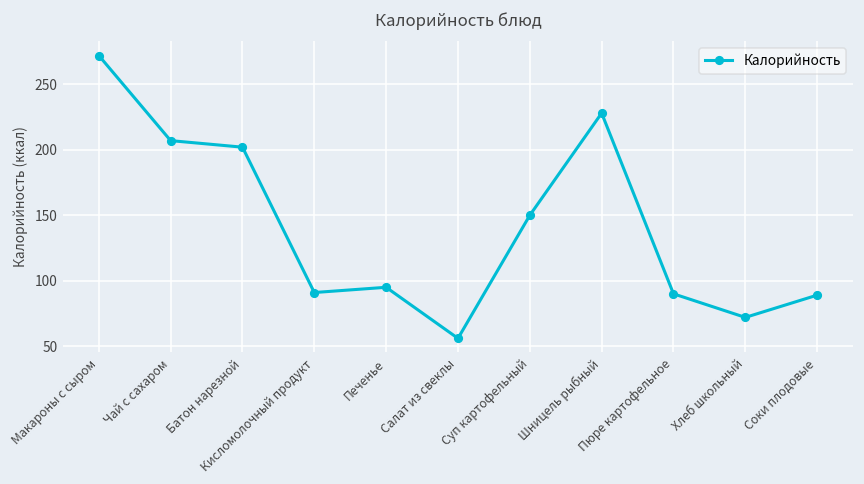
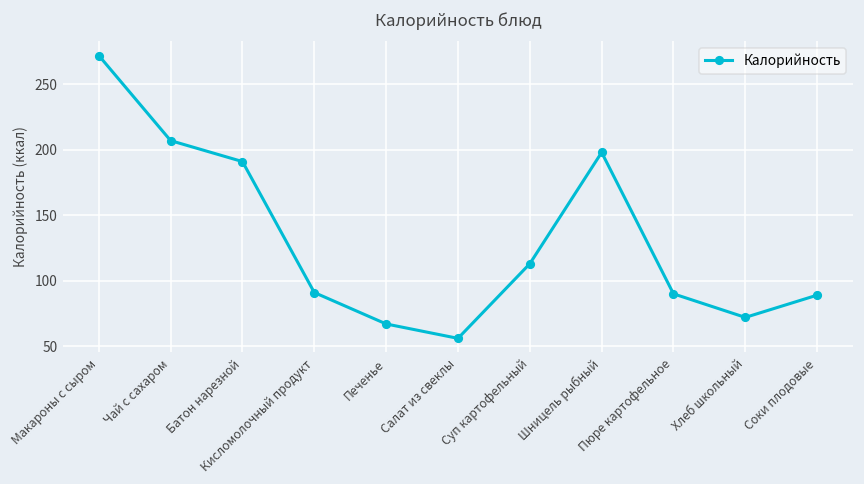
Батон нарезной: 202 -> 191
Печенье: 95 -> 67
Суп картофельный: 150 -> 113
Шницель рыбный: 228 -> 198
